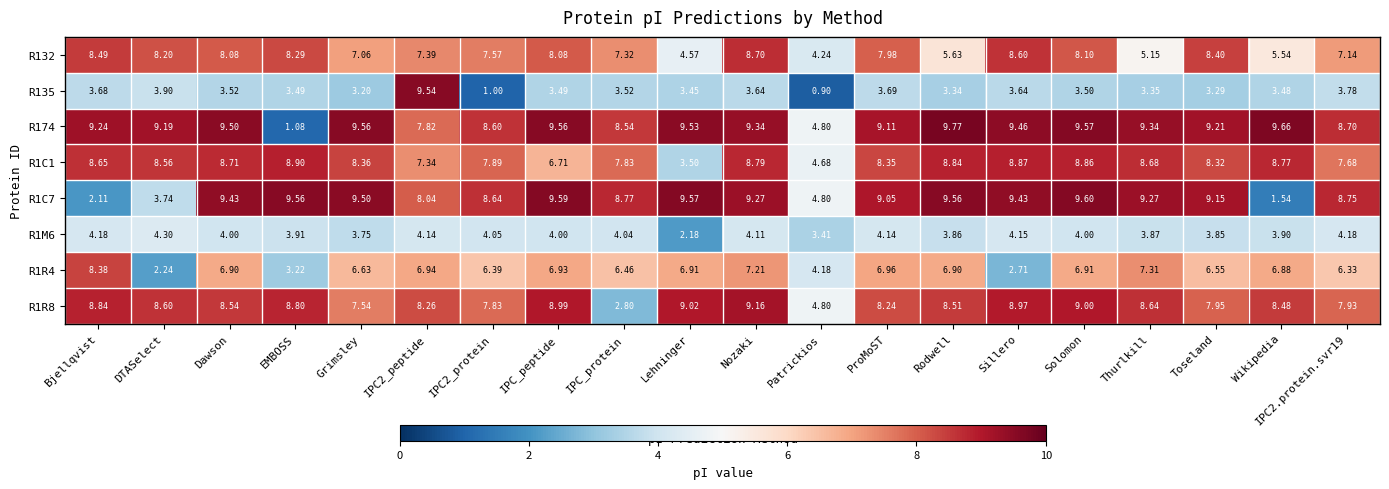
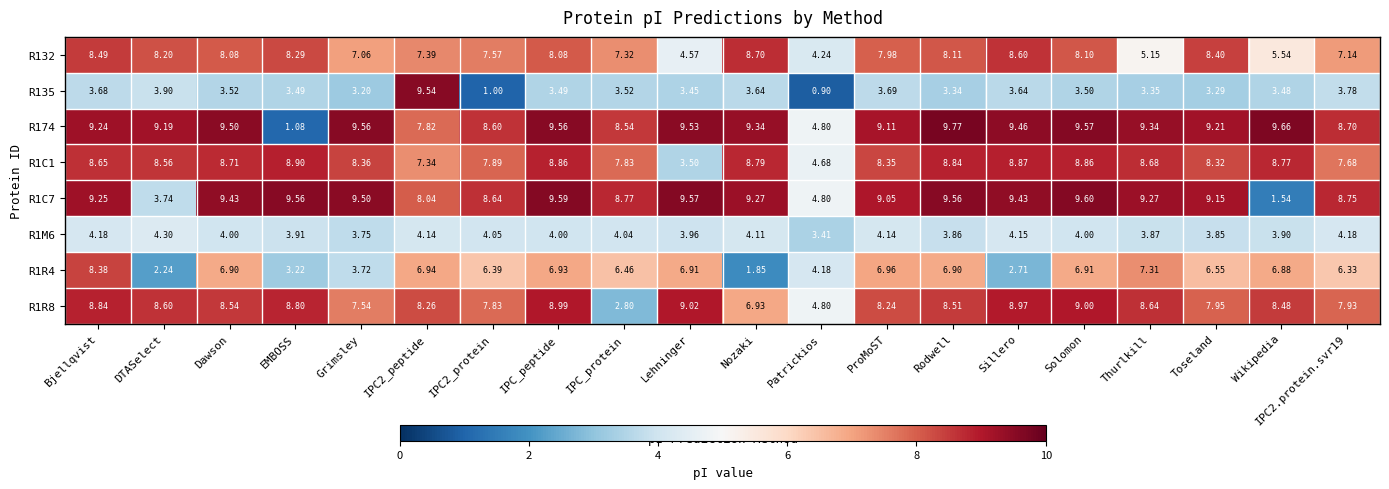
R132, Rodwell: 5.63 -> 8.11
R1C1, IPC_peptide: 6.71 -> 8.86
R1C7, Bjellqvist: 2.11 -> 9.25
R1M6, Lehninger: 2.18 -> 3.96
R1R4, Grimsley: 6.63 -> 3.72
R1R4, Nozaki: 7.21 -> 1.85
R1R8, Nozaki: 9.16 -> 6.93
